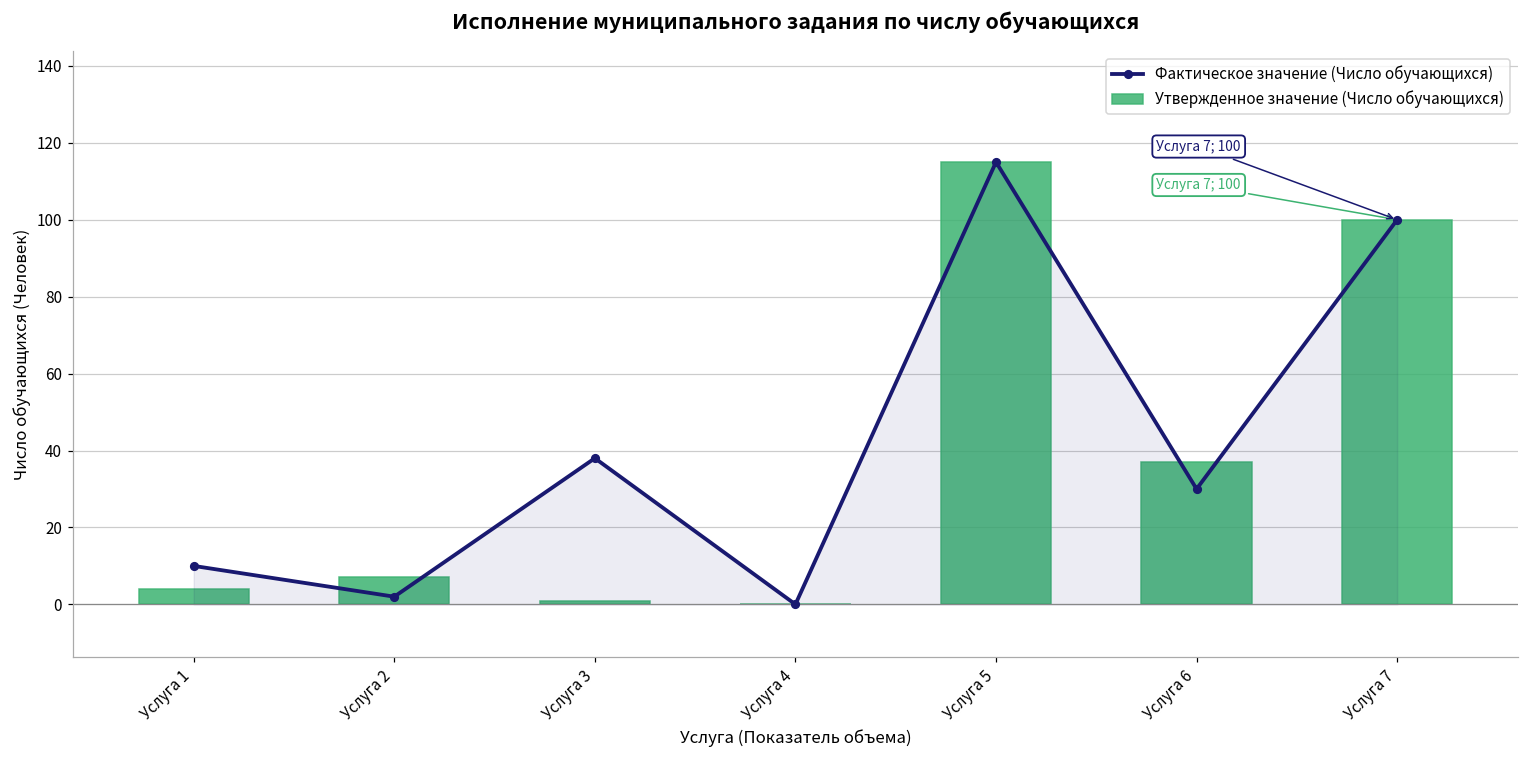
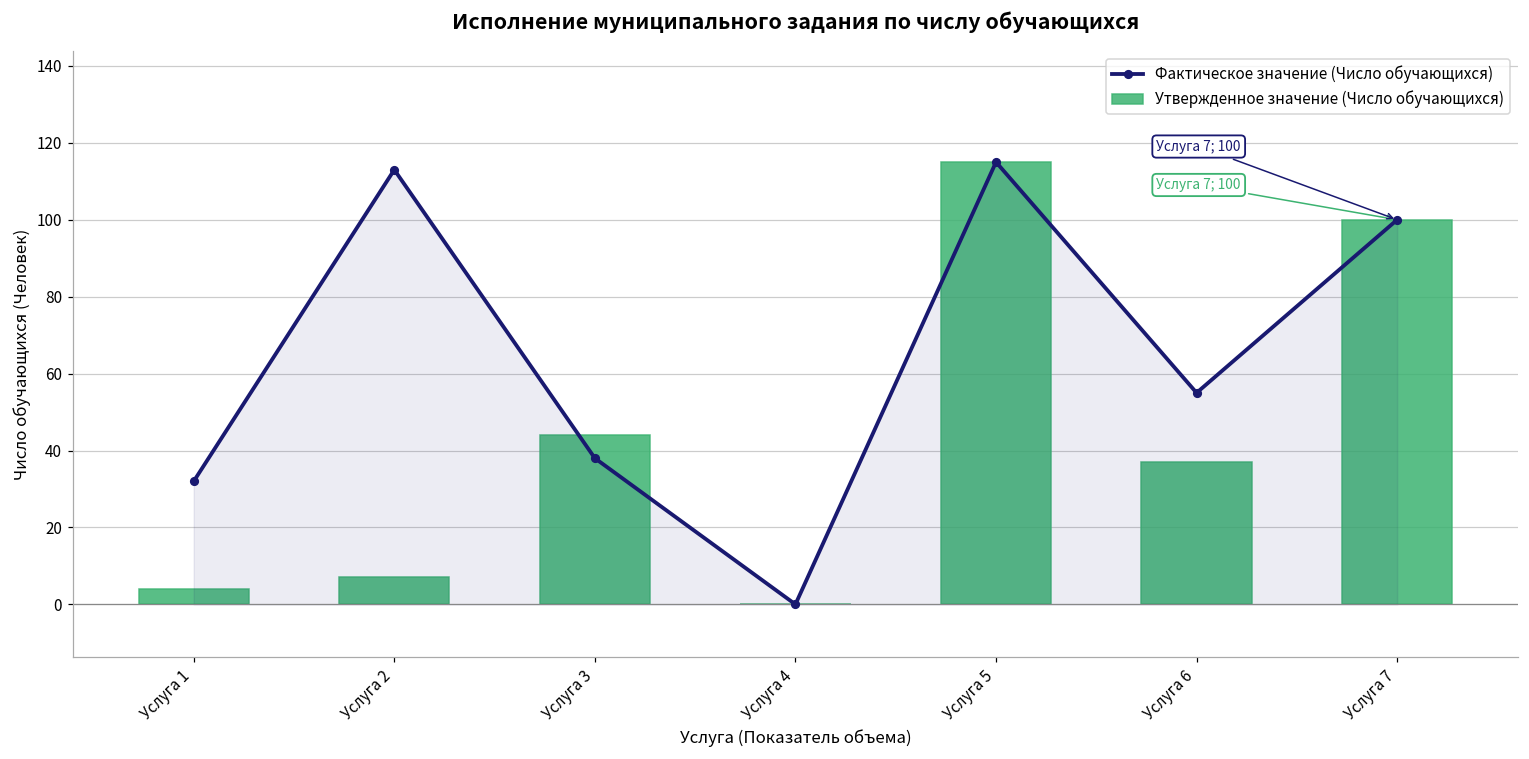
Фактическое значение (Число обучающихся), Услуга 1: 10 -> 32
Фактическое значение (Число обучающихся), Услуга 2: 2 -> 113
Утвержденное значение (Число обучающихся), Услуга 3: 1 -> 44
Фактическое значение (Число обучающихся), Услуга 6: 30 -> 55
